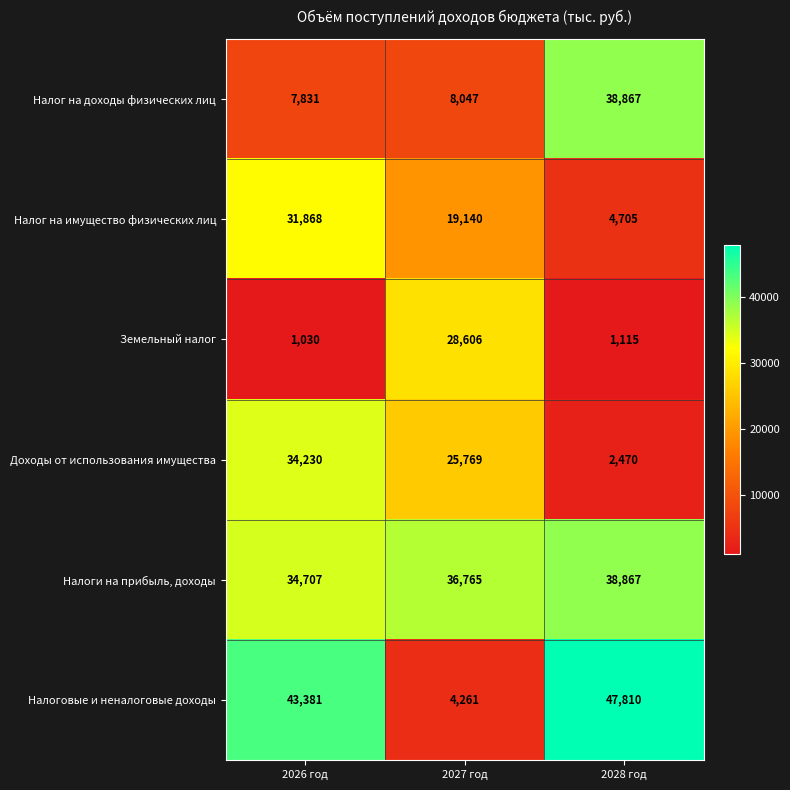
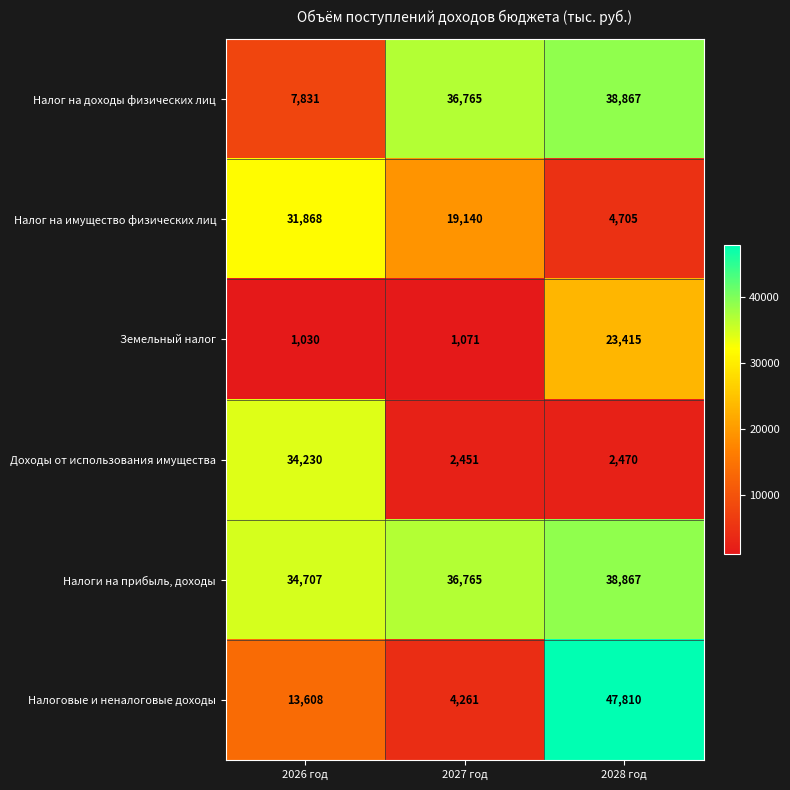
Налог на доходы физических лиц, 2027 год: 8,047 -> 36,765
Земельный налог, 2027 год: 28,606 -> 1,071
Земельный налог, 2028 год: 1,115 -> 23,415
Доходы от использования имущества, 2027 год: 25,769 -> 2,451
Налоговые и неналоговые доходы, 2026 год: 43,381 -> 13,608
